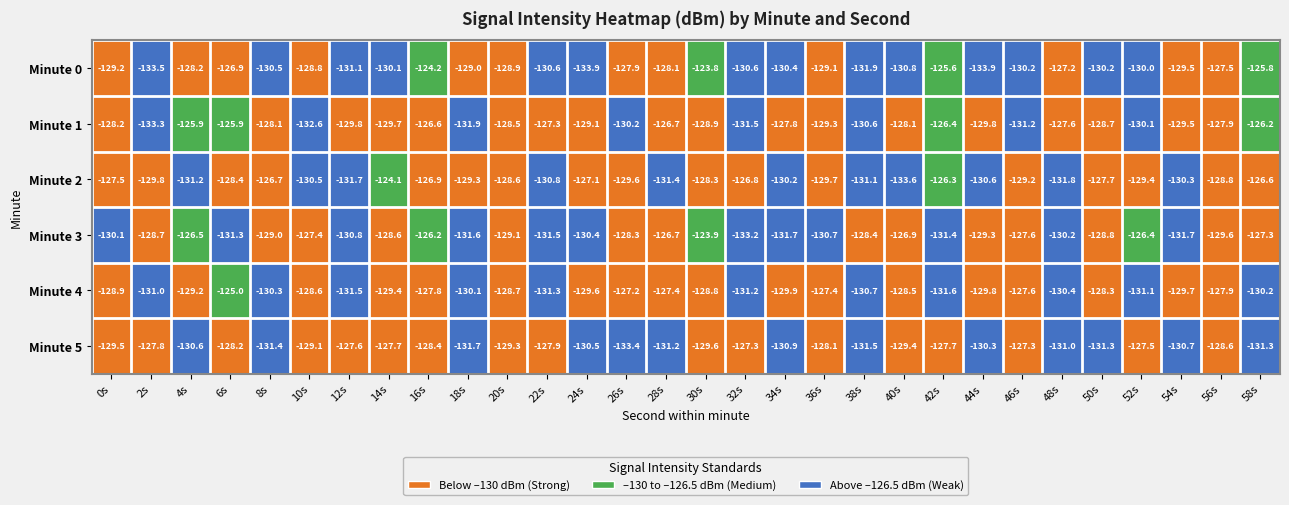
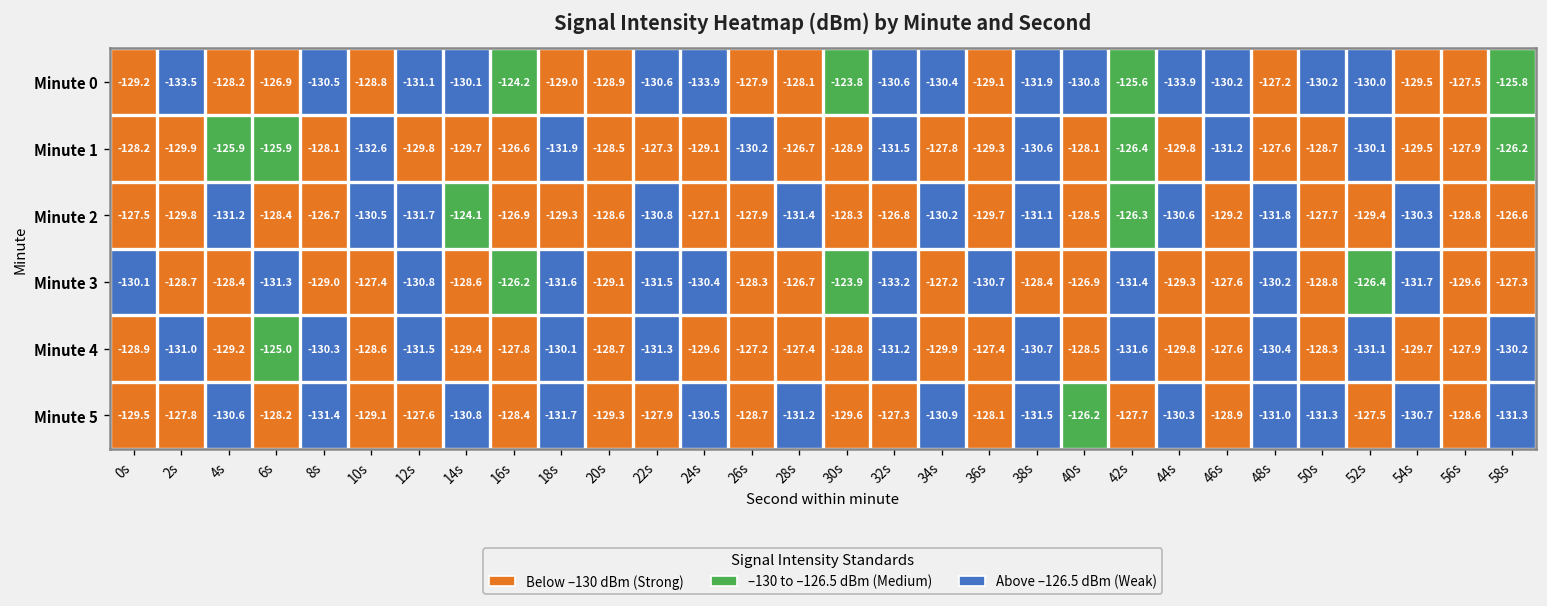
Minute 1, 2s: -133.3 -> -129.9
Minute 2, 26s: -129.6 -> -127.9
Minute 2, 40s: -133.6 -> -128.5
Minute 3, 4s: -126.5 -> -128.4
Minute 3, 34s: -131.7 -> -127.2
Minute 5, 14s: -127.7 -> -130.8
Minute 5, 26s: -133.4 -> -128.7
Minute 5, 40s: -129.4 -> -126.2
Minute 5, 46s: -127.3 -> -128.9
